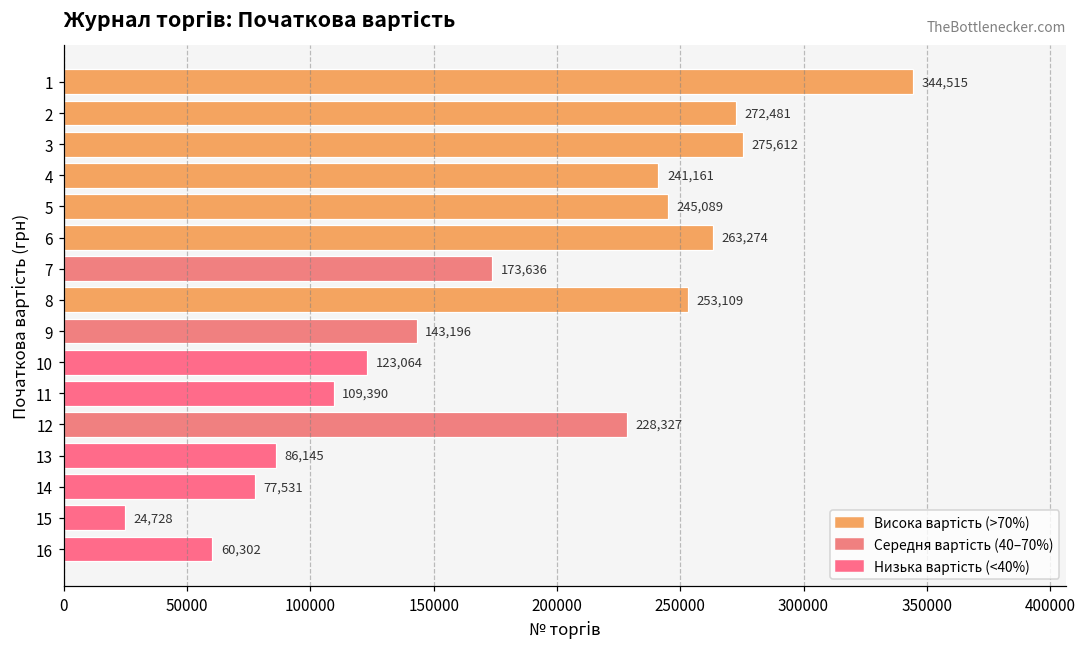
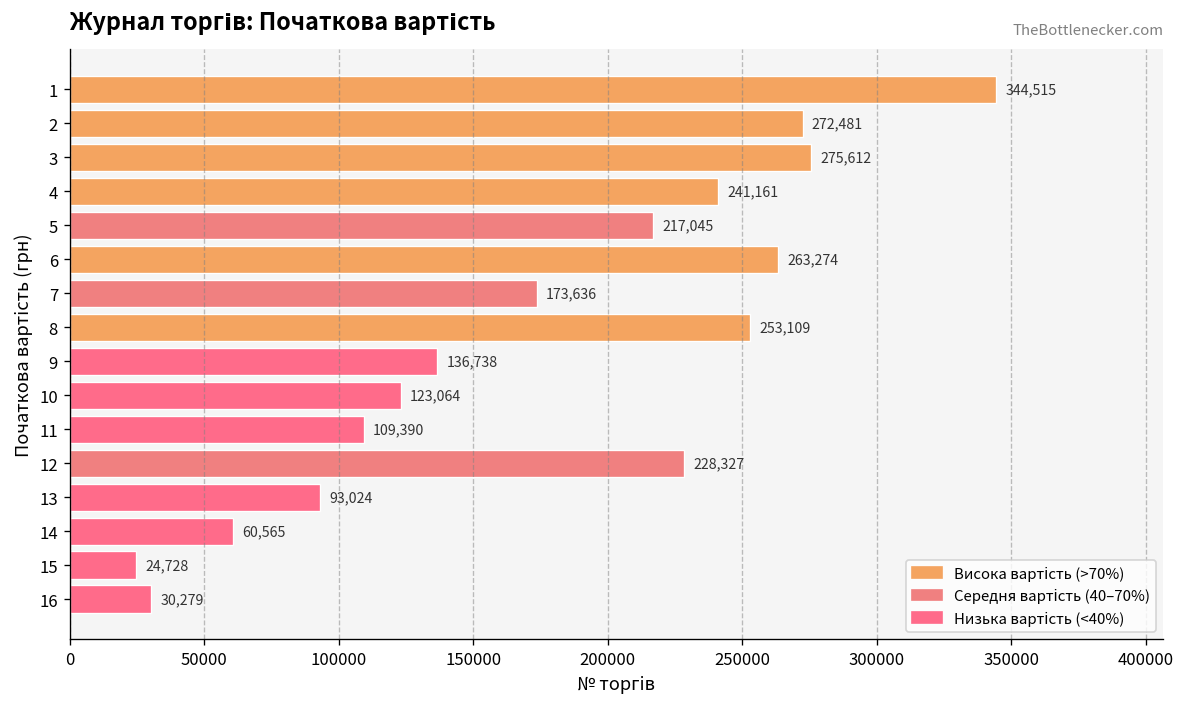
5: 245,089 -> 217,045
9: 143,196 -> 136,738
13: 86,145 -> 93,024
14: 77,531 -> 60,565
16: 60,302 -> 30,279
